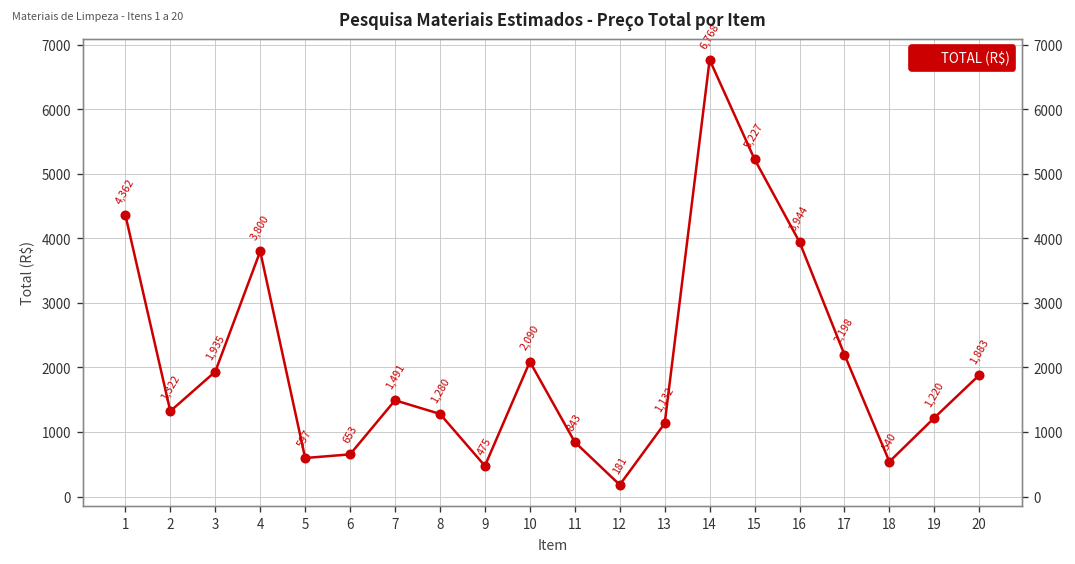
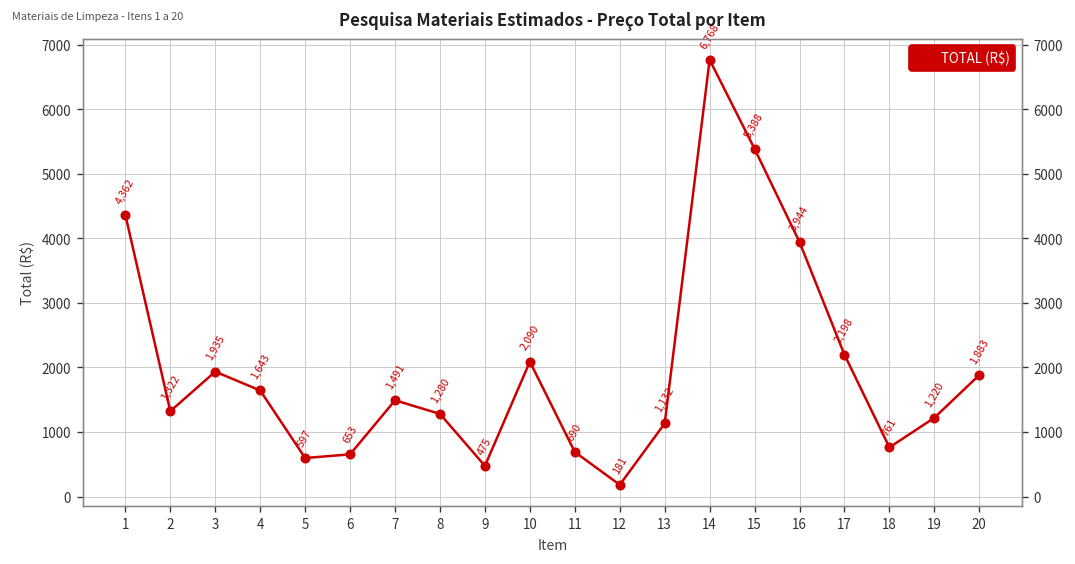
4: 3,800 -> 1,643
11: 843 -> 690
15: 5,227 -> 5,388
18: 540 -> 761
